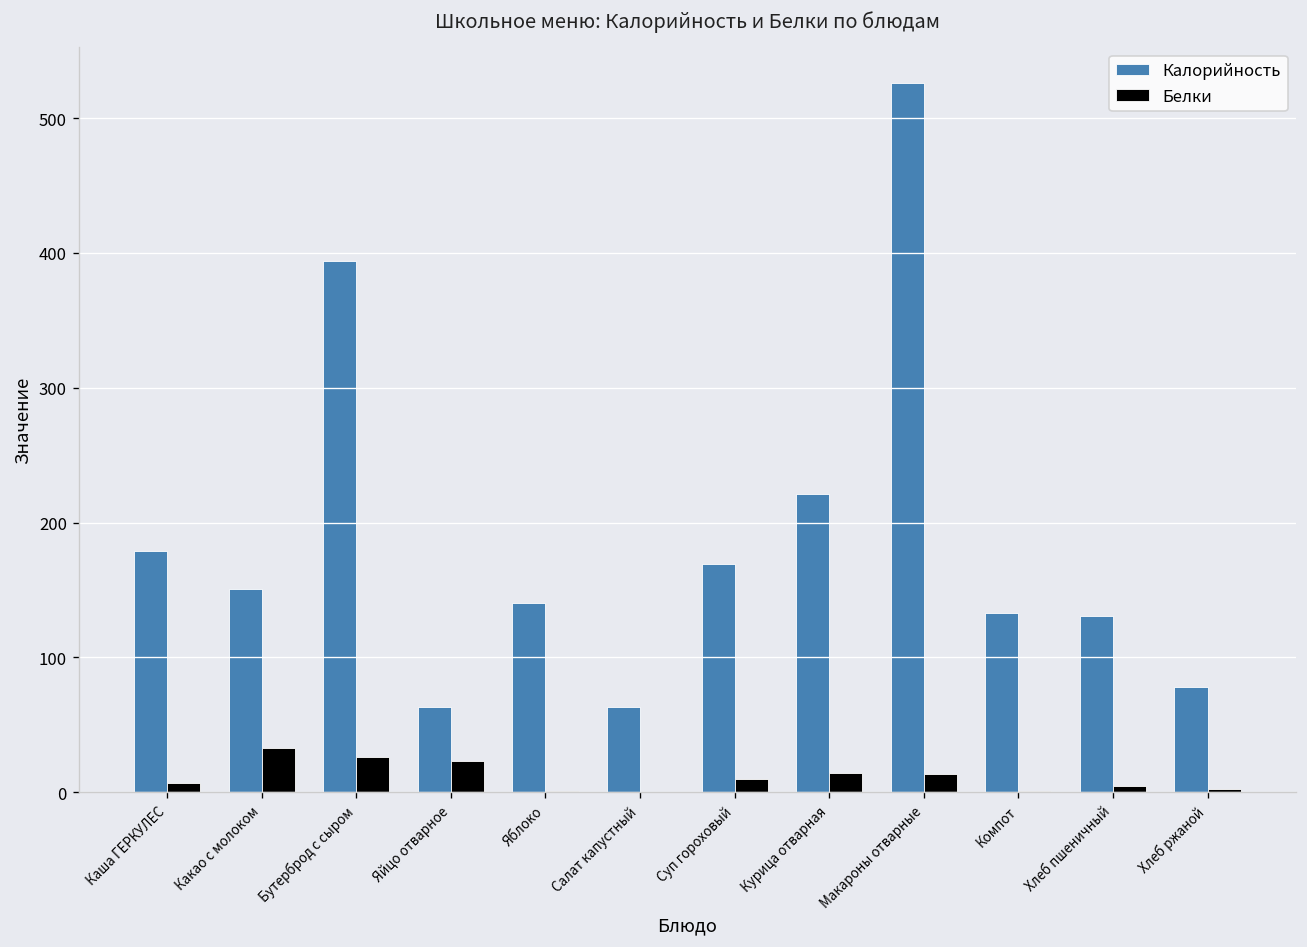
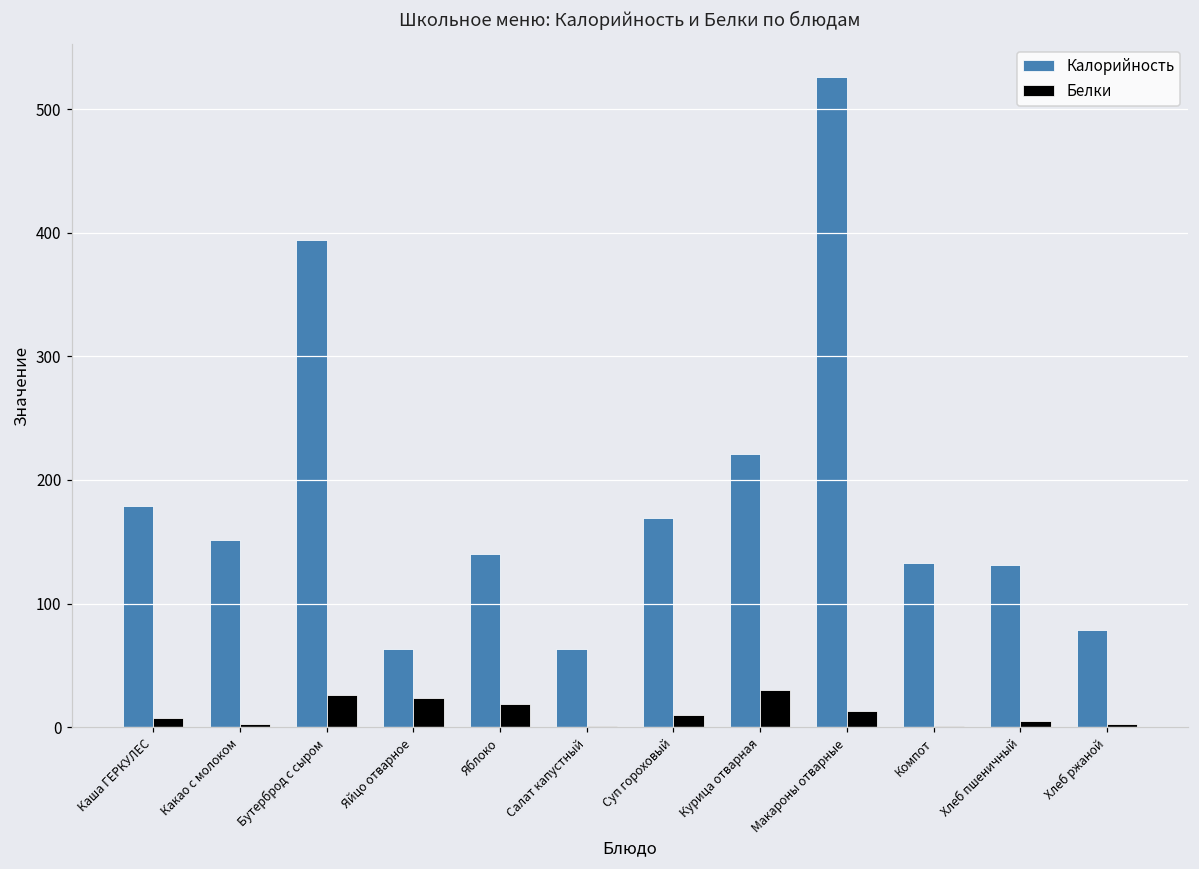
Белки, Какао с молоком: 33 -> 3
Белки, Яблоко: 1 -> 19
Белки, Курица отварная: 15 -> 30
